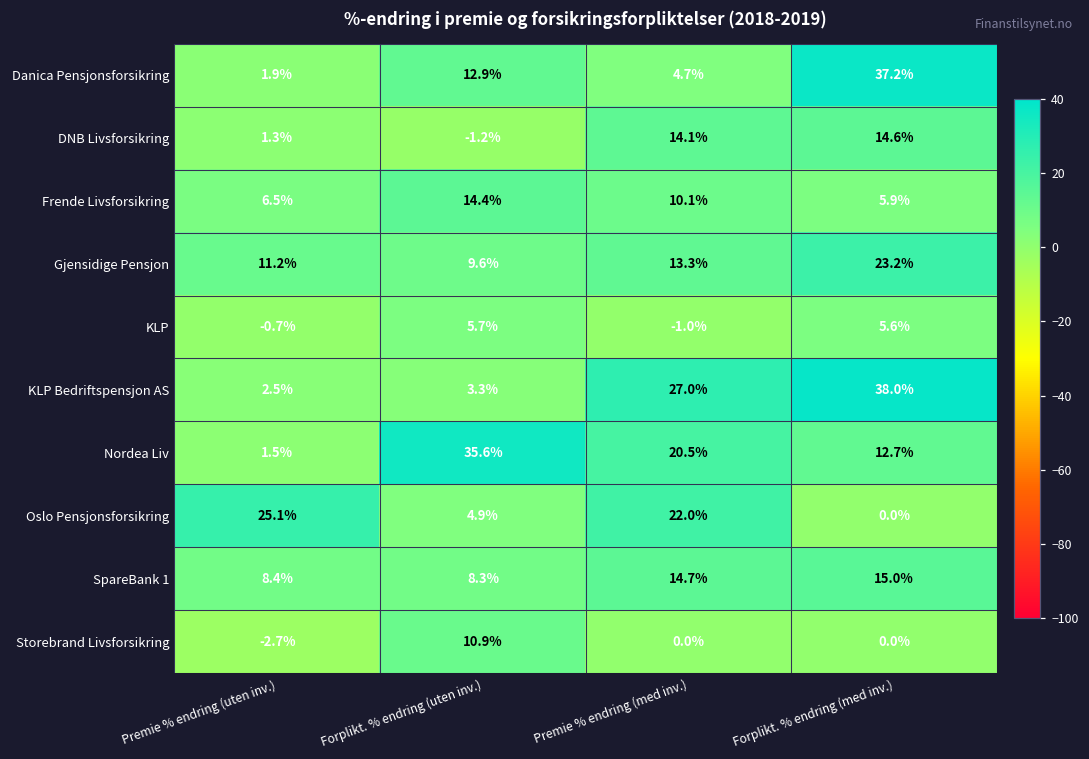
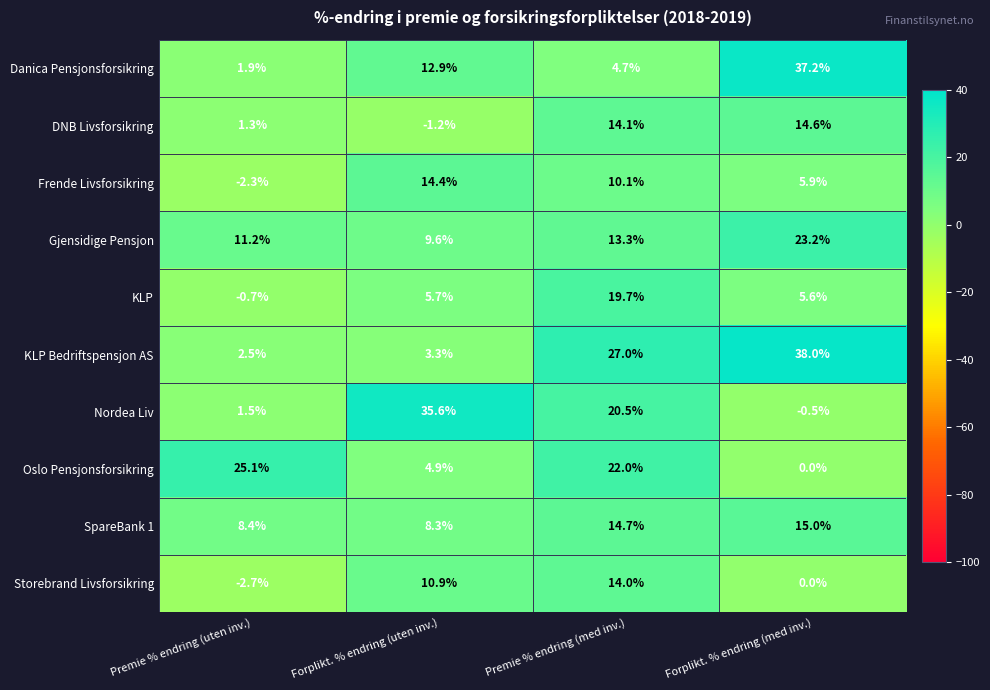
Frende Livsforsikring, Premie % endring (uten inv.): 6.5% -> -2.3%
KLP, Premie % endring (med inv.): -1.0% -> 19.7%
Nordea Liv, Forplikt. % endring (med inv.): 12.7% -> -0.5%
Storebrand Livsforsikring, Premie % endring (med inv.): 0.0% -> 14.0%
